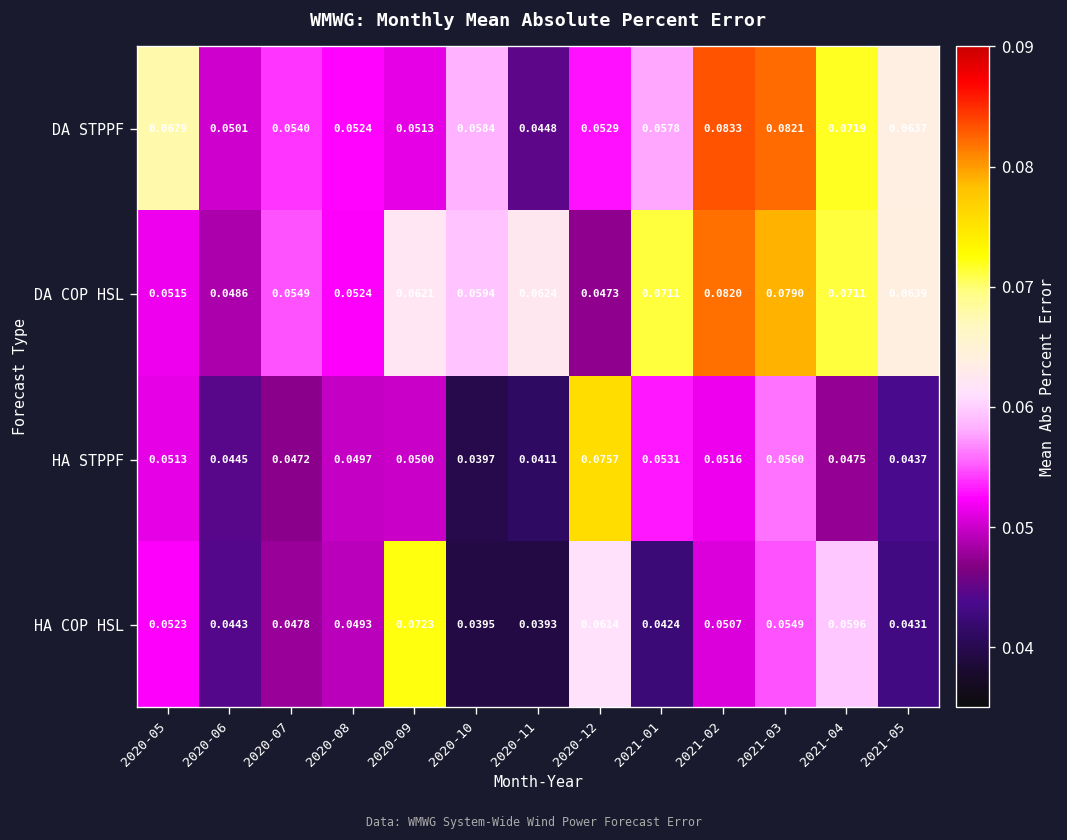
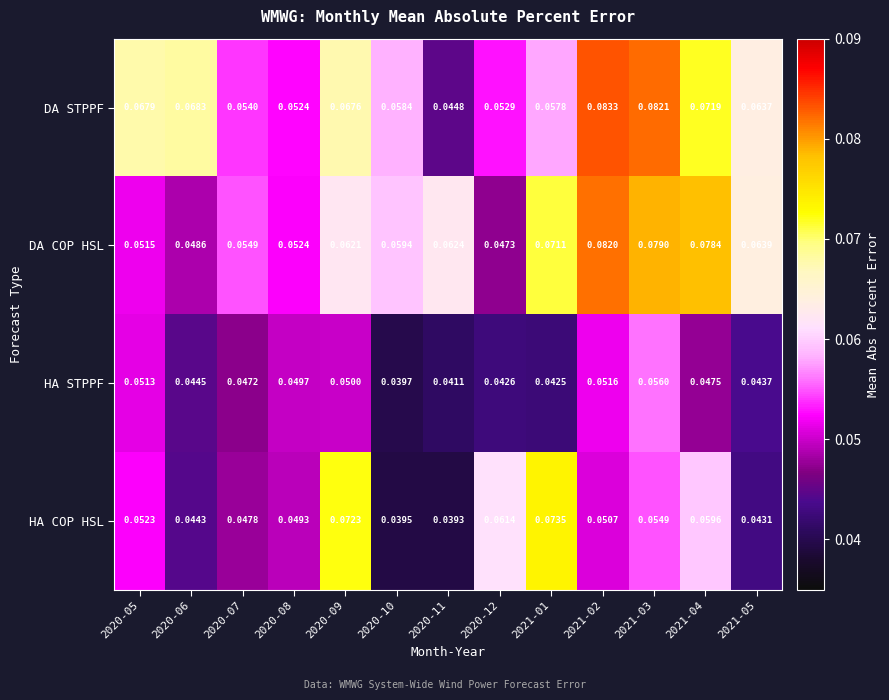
DA STPPF, 2020-06: 0.0501 -> 0.0683
DA STPPF, 2020-09: 0.0513 -> 0.0676
DA COP HSL, 2021-04: 0.0711 -> 0.0784
HA STPPF, 2020-12: 0.0757 -> 0.0426
HA STPPF, 2021-01: 0.0531 -> 0.0425
HA COP HSL, 2021-01: 0.0424 -> 0.0735
